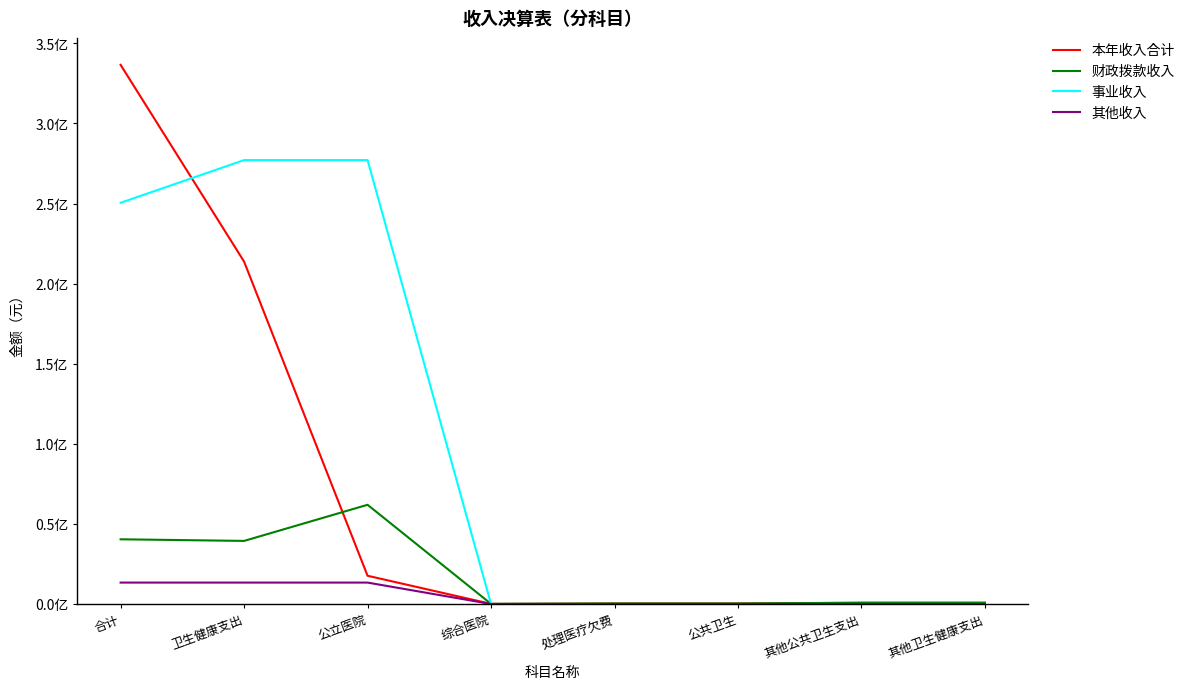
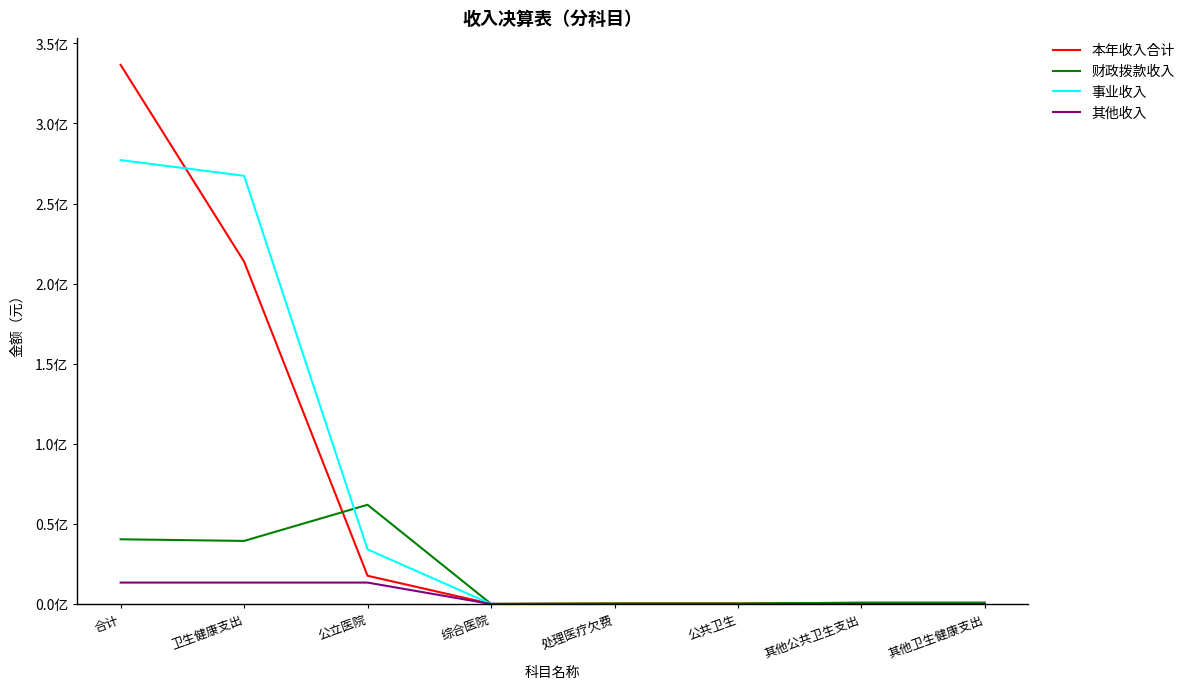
事业收入, 合计: 2.50亿 -> 2.77亿
事业收入, 卫生健康支出: 2.77亿 -> 2.67亿
事业收入, 公立医院: 2.77亿 -> 0.34亿
